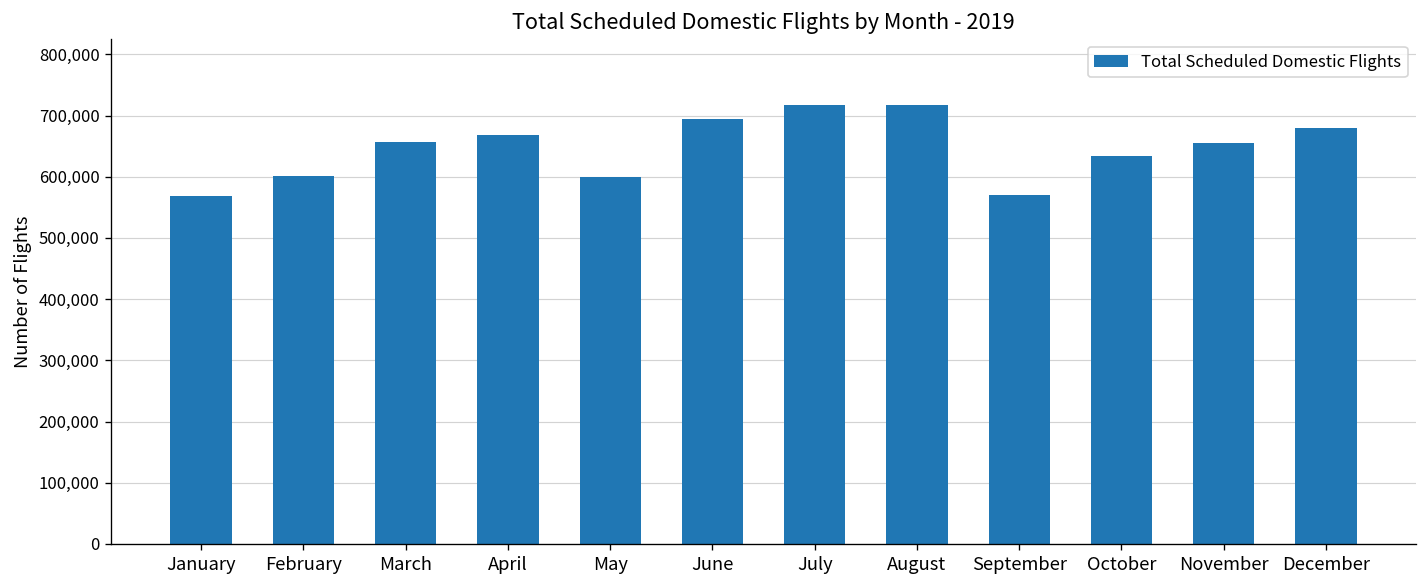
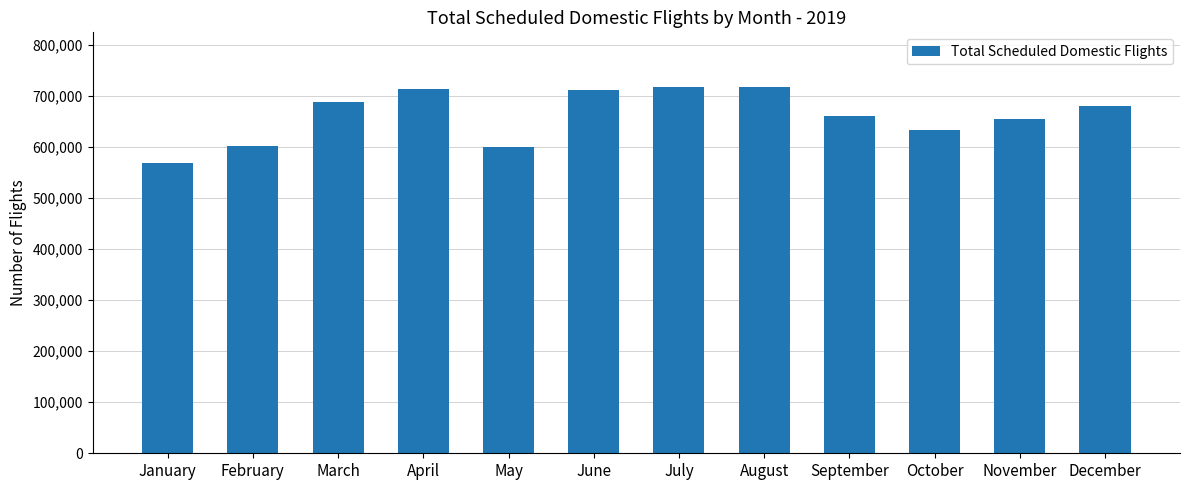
March: 660,000 -> 690,000
April: 670,000 -> 710,000
June: 690,000 -> 710,000
September: 570,000 -> 660,000
